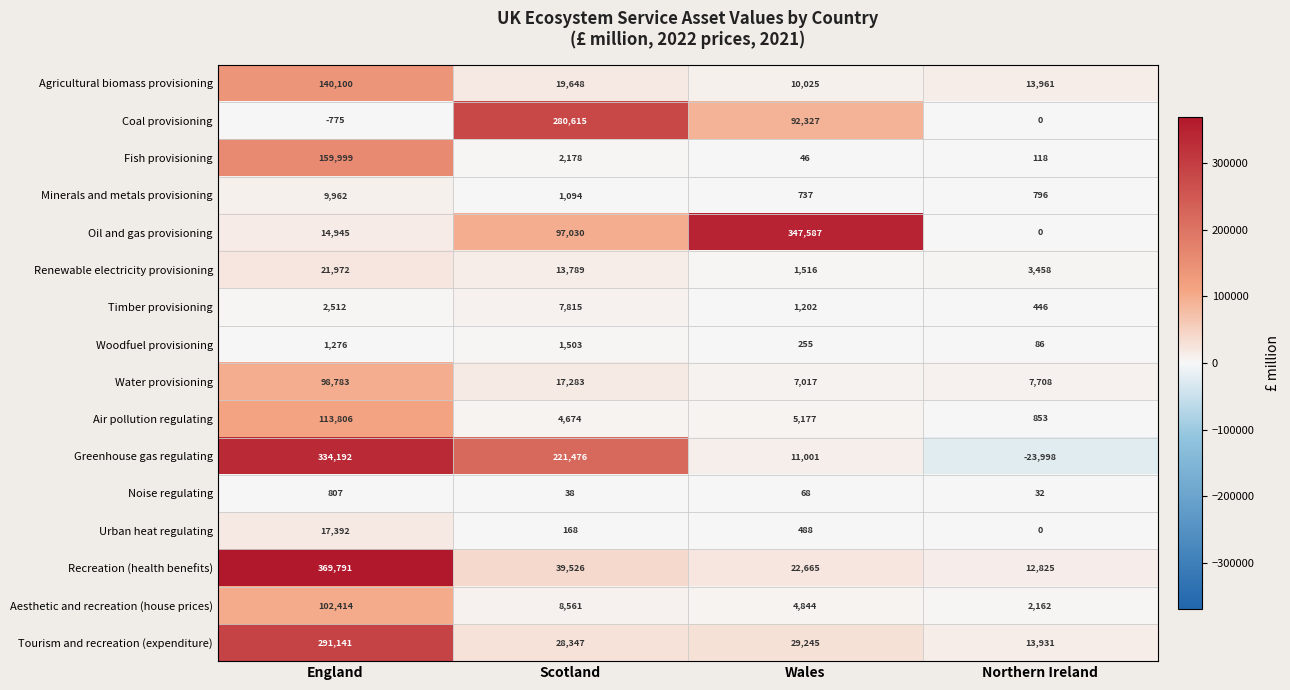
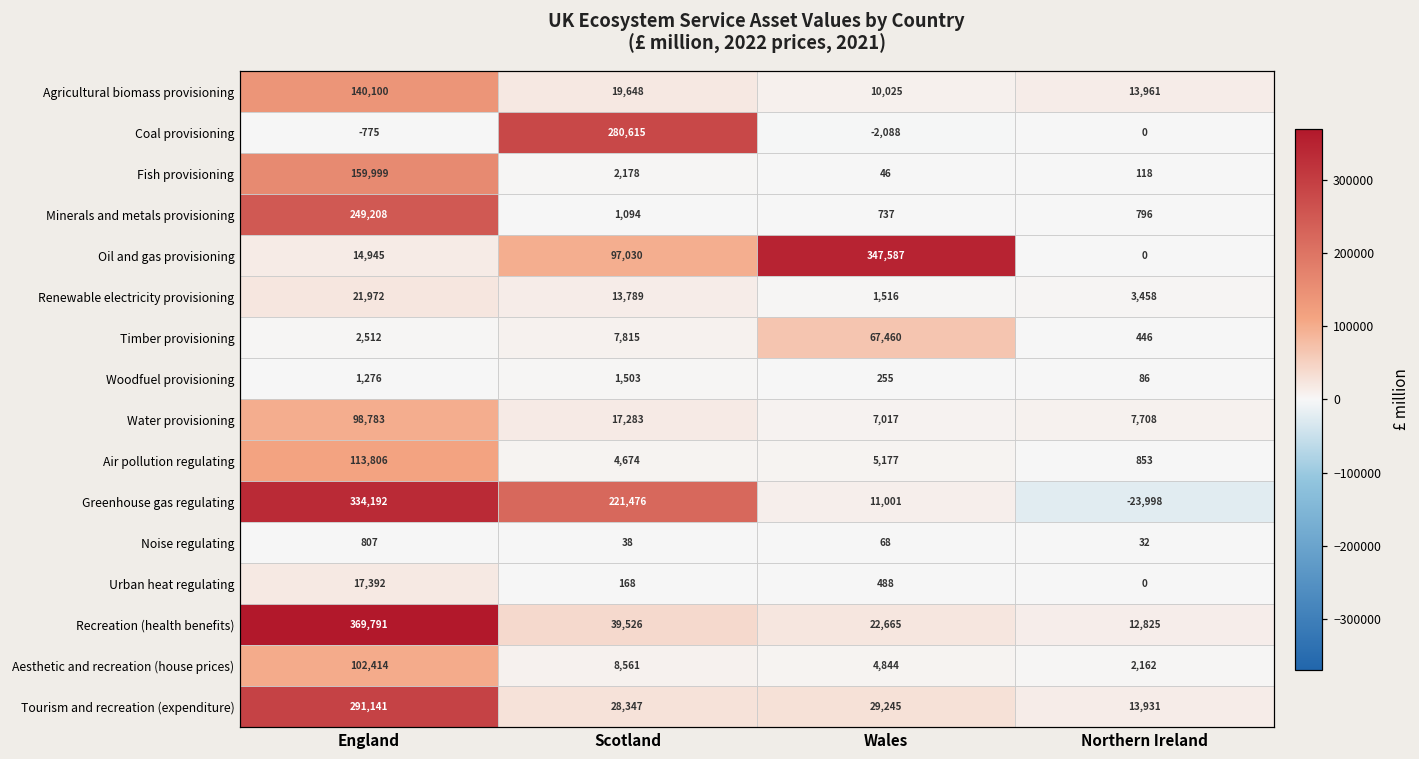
Coal provisioning, Wales: 92,327 -> -2,088
Minerals and metals provisioning, England: 9,962 -> 249,208
Timber provisioning, Wales: 1,202 -> 67,460
